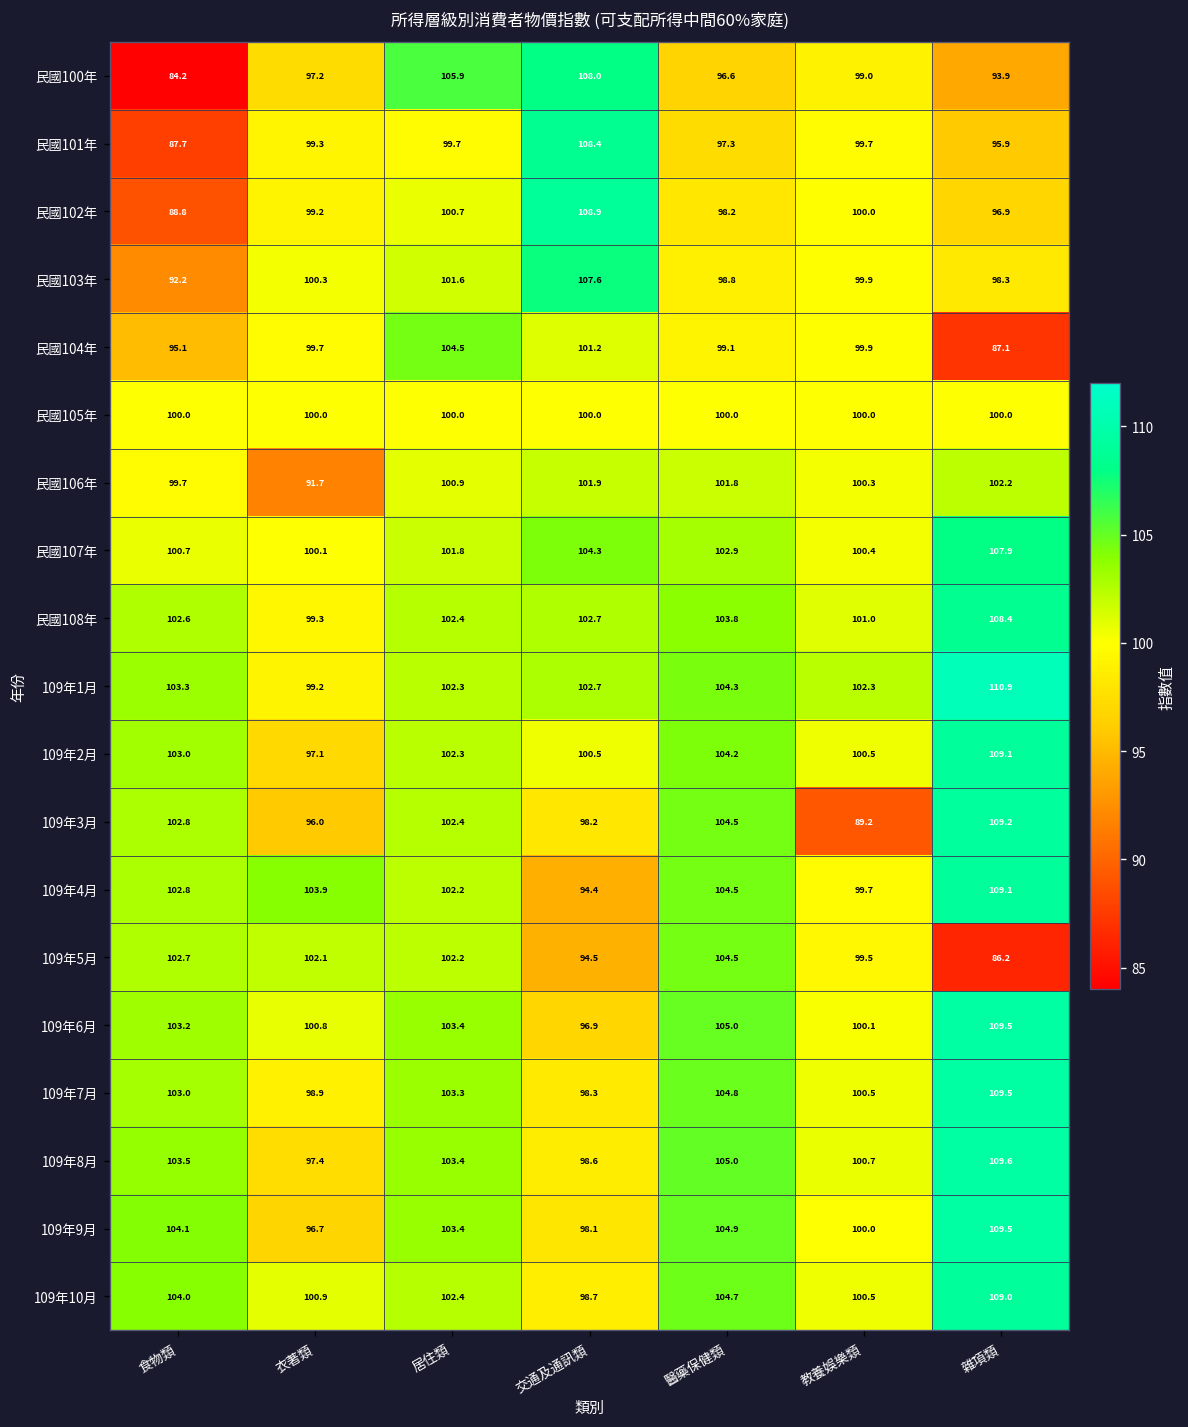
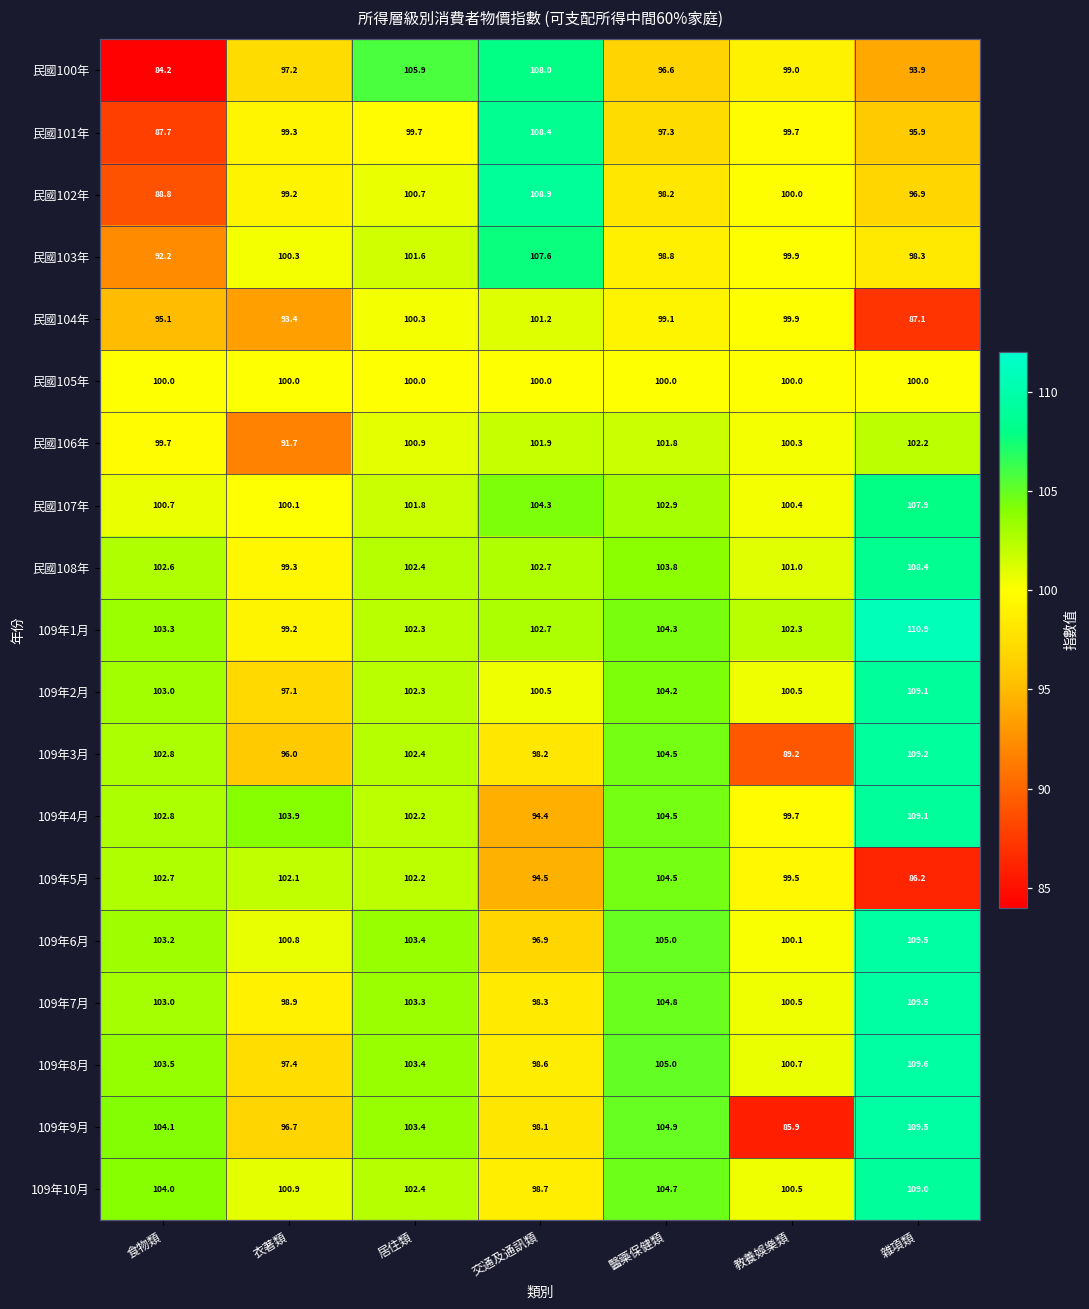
民國104年, 衣著類: 99.7 -> 93.4
民國104年, 居住類: 104.5 -> 100.3
109年9月, 教養娛樂類: 100.0 -> 85.9
